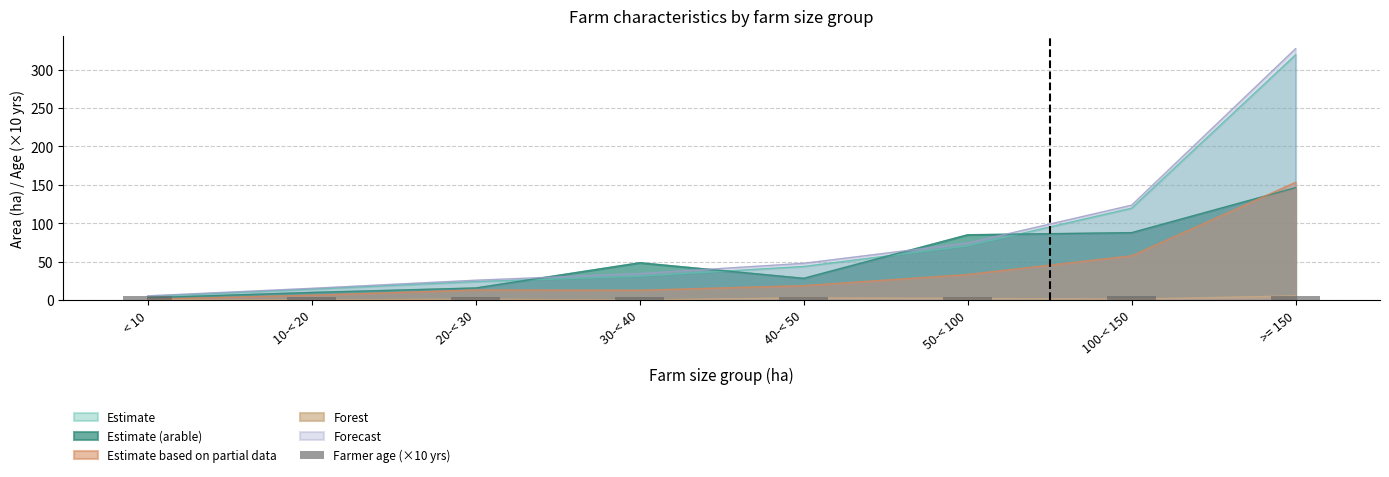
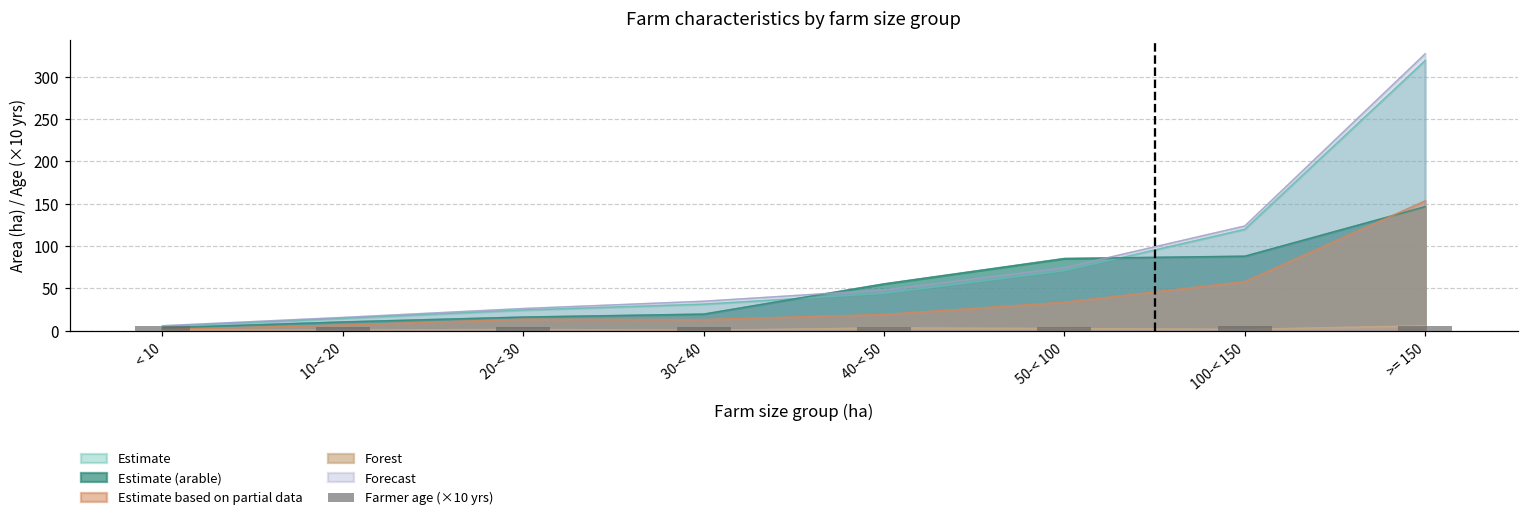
Estimate (arable), 30-< 40: 50 -> 20
Estimate (arable), 40-< 50: 30 -> 60
